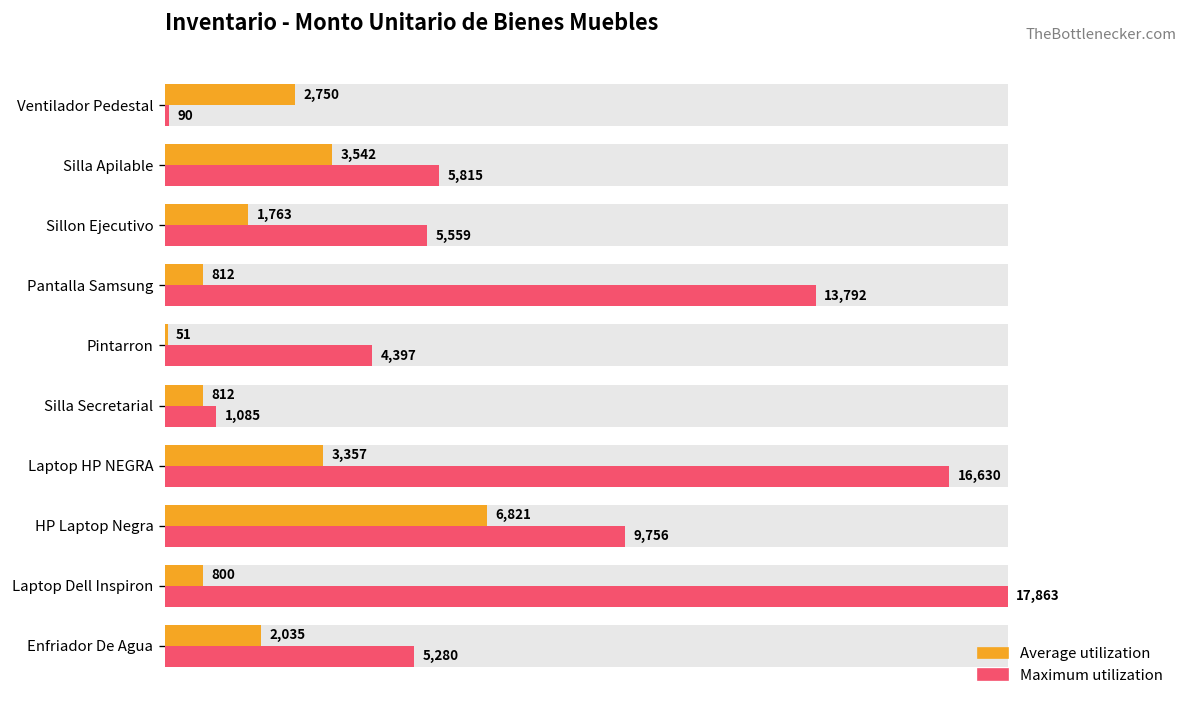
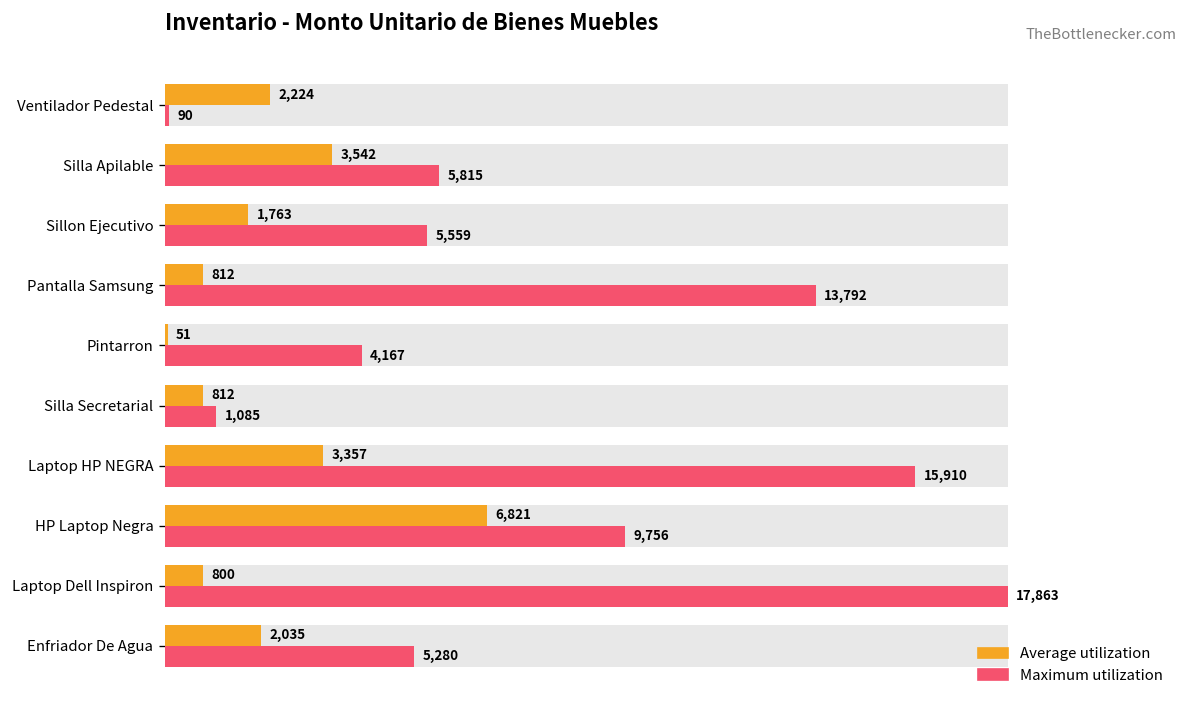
Average utilization, Ventilador Pedestal: 2,750 -> 2,224
Maximum utilization, Pintarron: 4,397 -> 4,167
Maximum utilization, Laptop HP NEGRA: 16,630 -> 15,910
